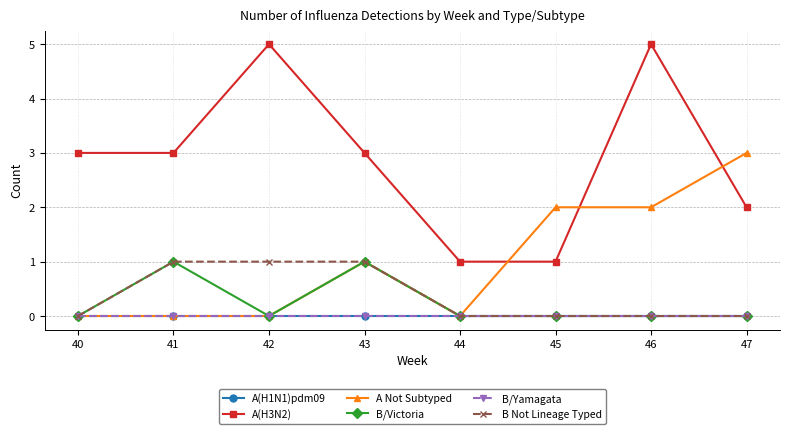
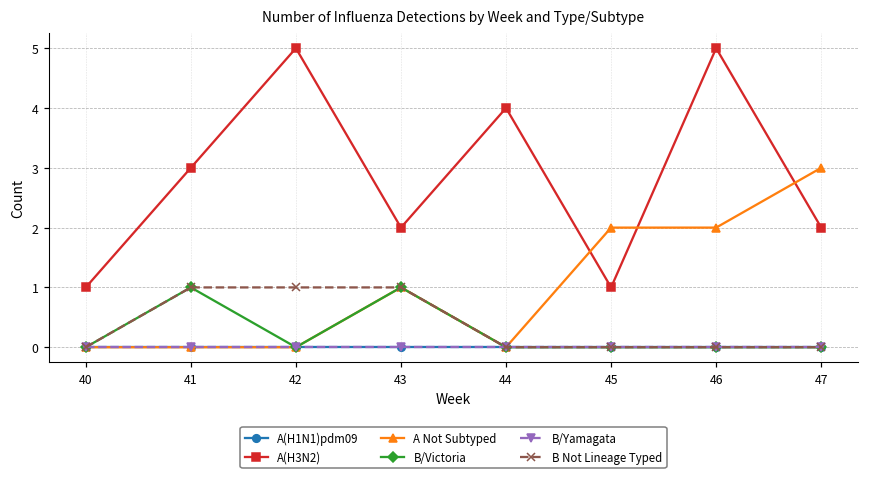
A(H3N2), 40: 3 -> 1
A(H3N2), 43: 3 -> 2
A(H3N2), 44: 1 -> 4
